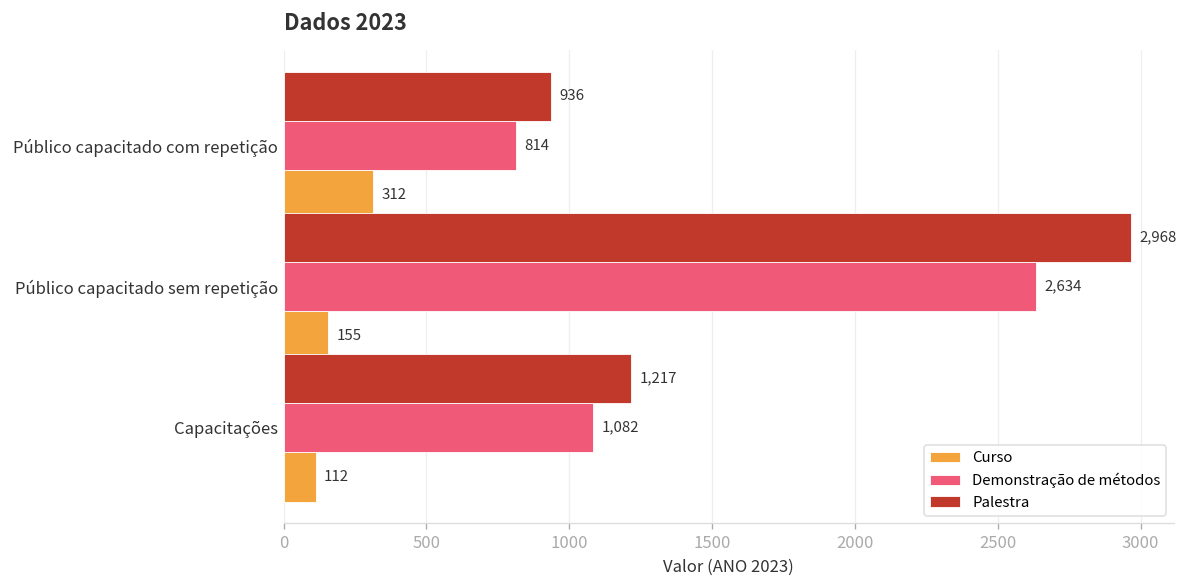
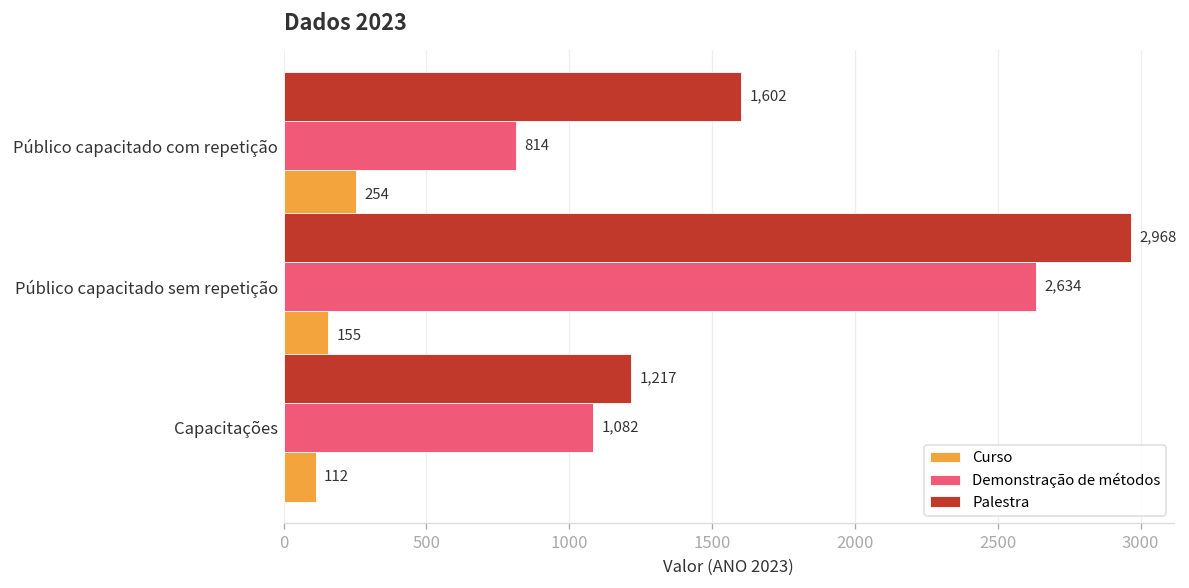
Palestra, Público capacitado com repetição: 936 -> 1,602
Curso, Público capacitado com repetição: 312 -> 254
